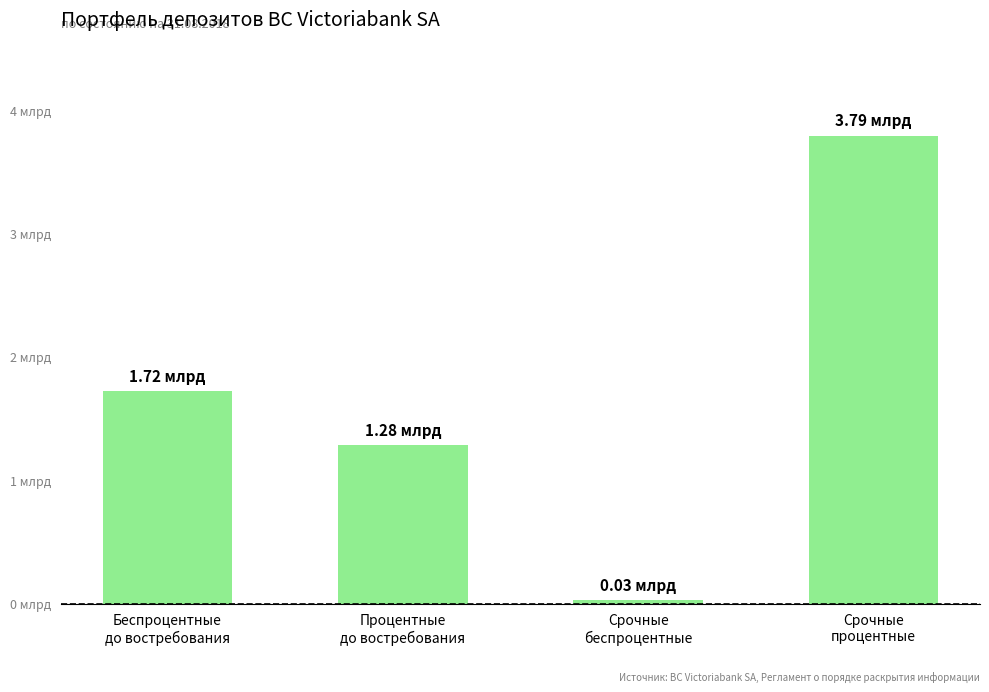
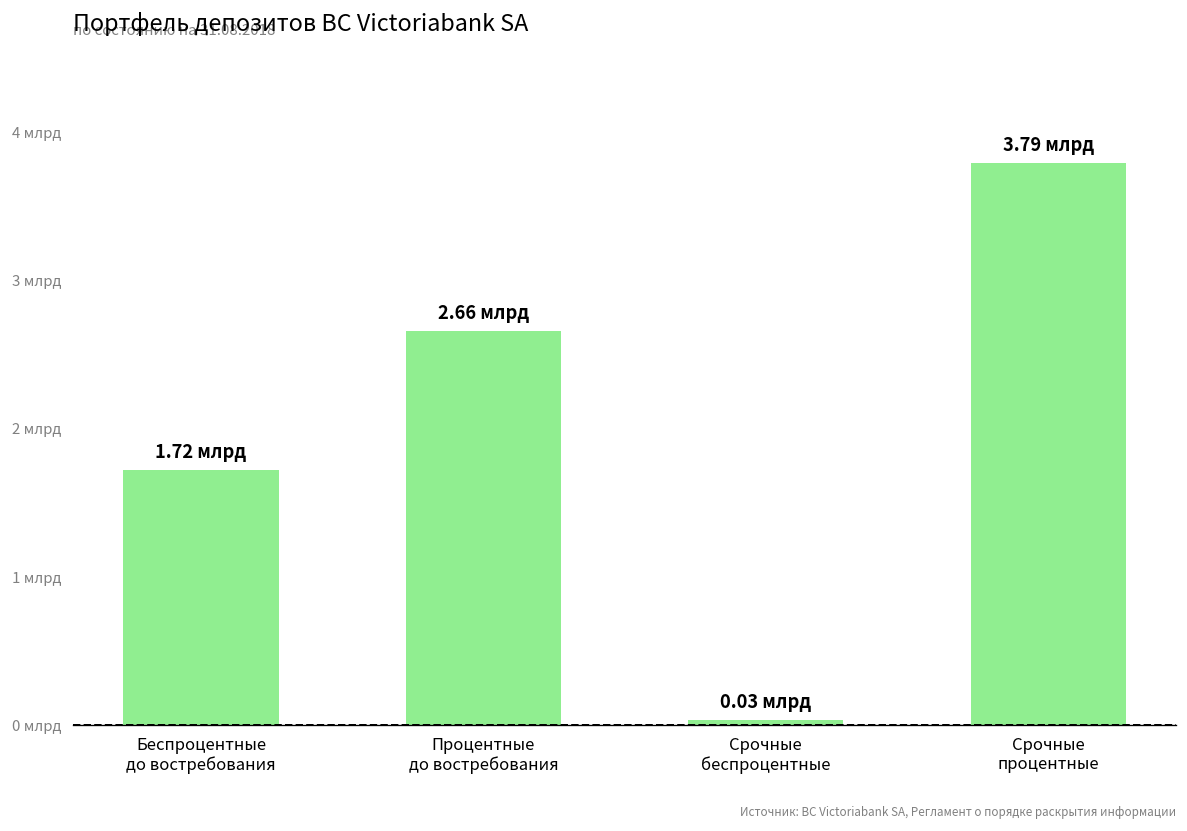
Процентные до востребования: 1.28 -> 2.66
